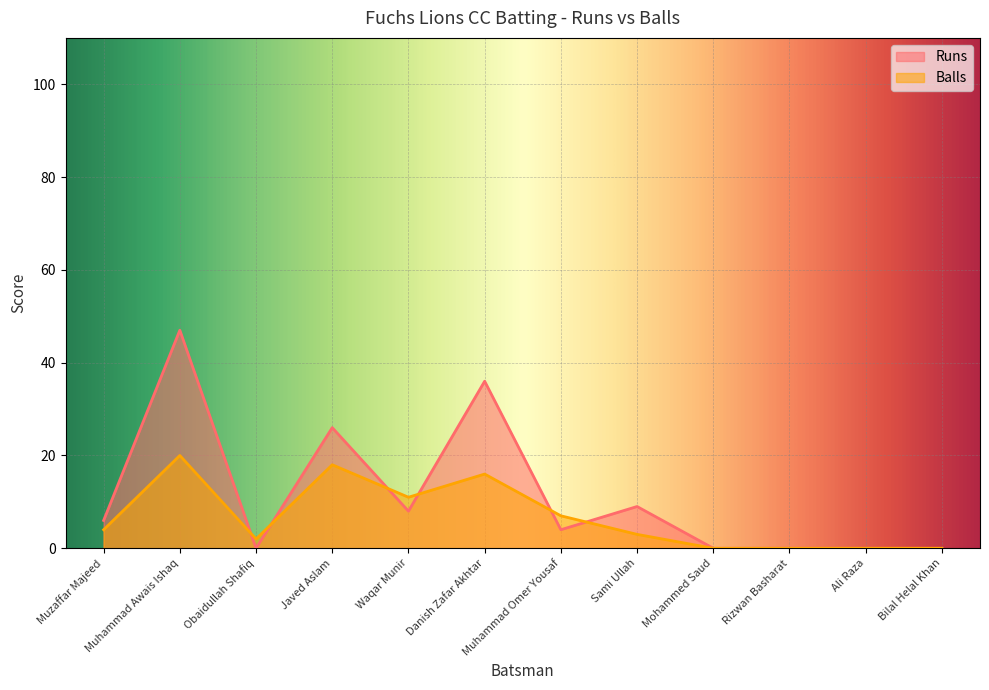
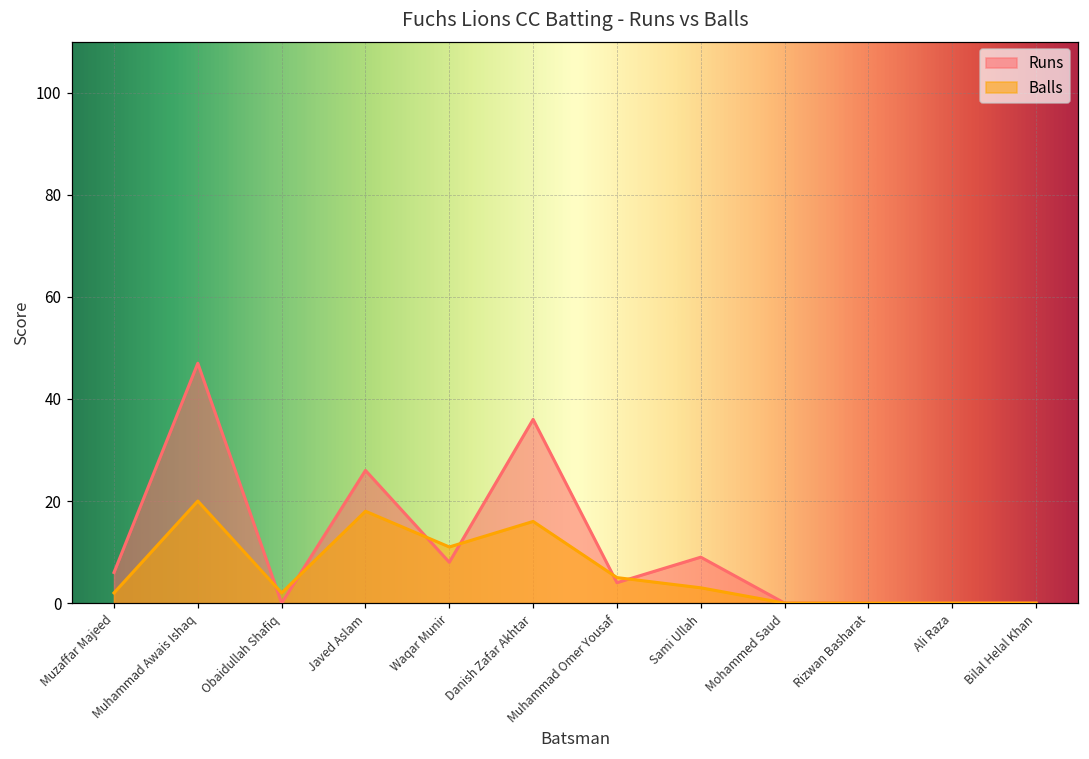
Balls, Muzaffar Majeed: 4 -> 2
Balls, Muhammad Omer Yousaf: 7 -> 5
